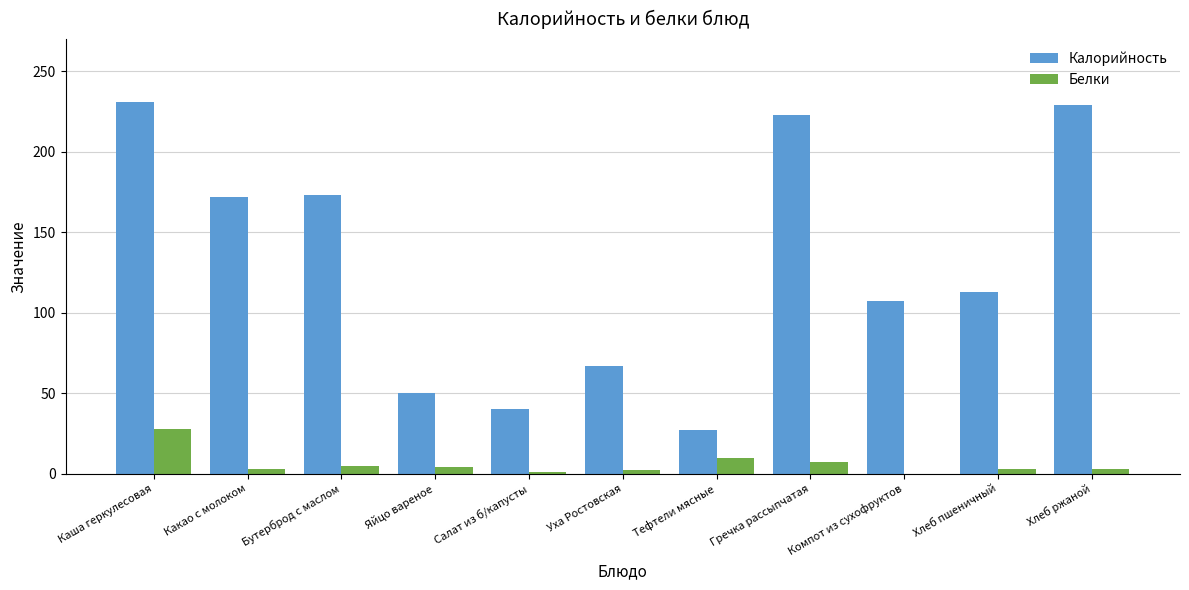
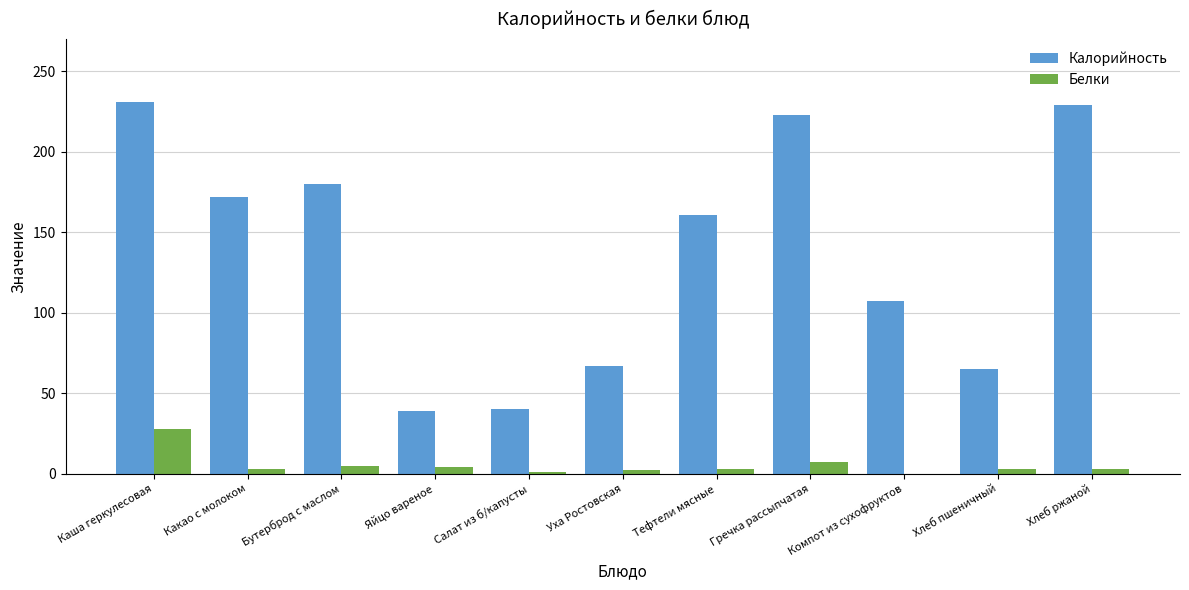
Калорийность, Бутерброд с маслом: 173 -> 180
Калорийность, Яйцо вареное: 50 -> 39
Калорийность, Тефтели мясные: 27 -> 161
Белки, Тефтели мясные: 10 -> 3
Калорийность, Хлеб пшеничный: 113 -> 65
